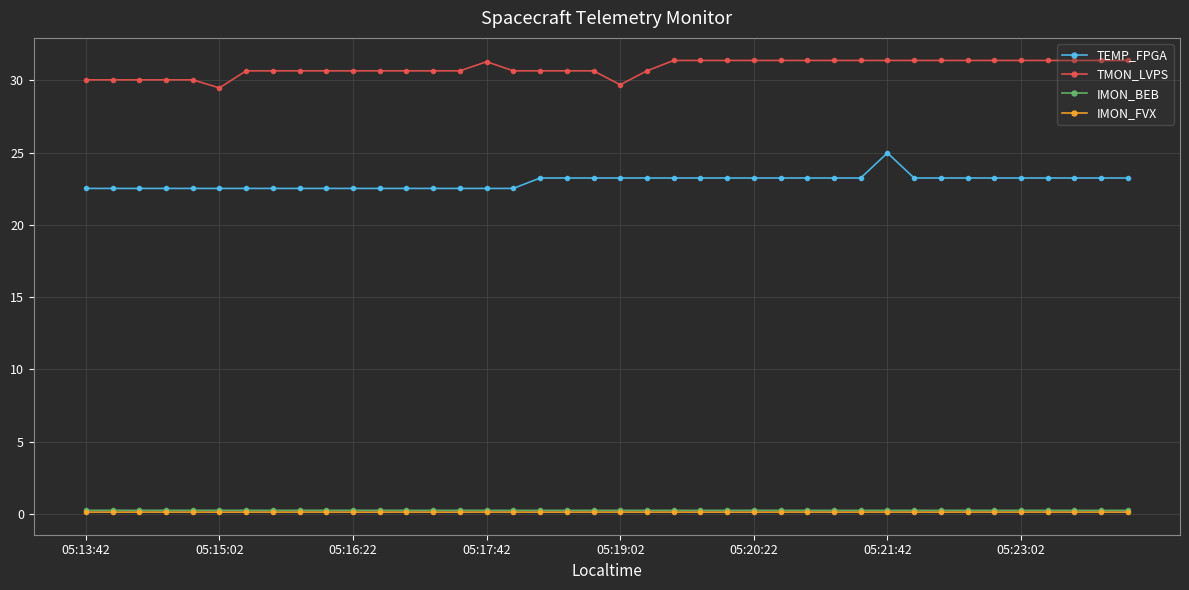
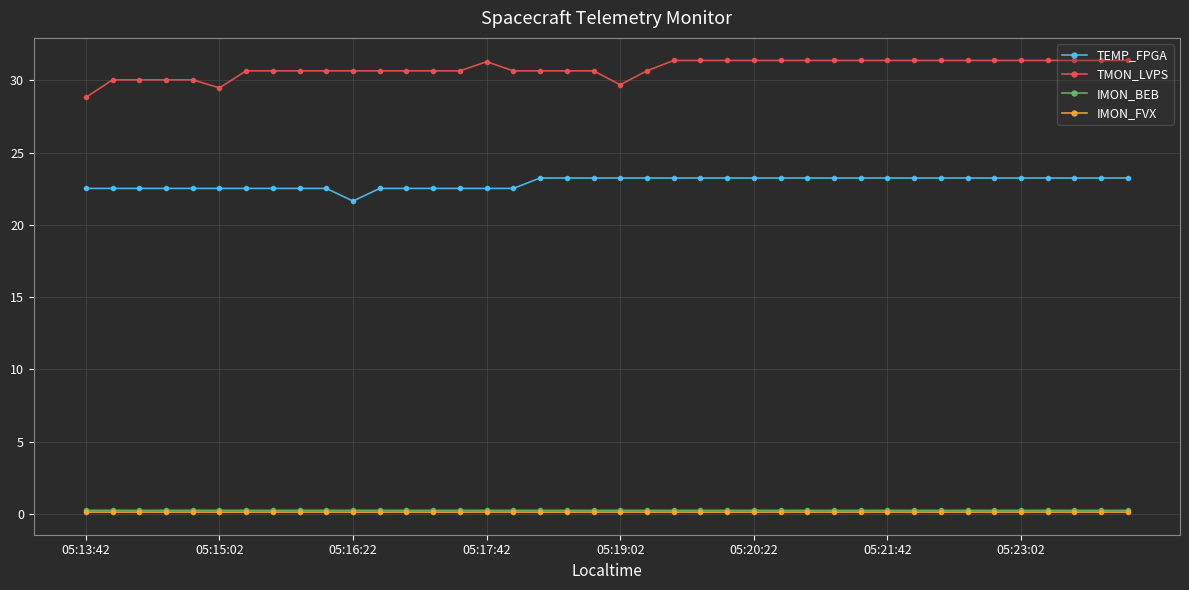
TMON_LVPS, 05:13:42: 30.0 -> 28.8
TEMP_FPGA, 05:16:22: 22.5 -> 21.7
TEMP_FPGA, 05:21:42: 25.0 -> 23.2
